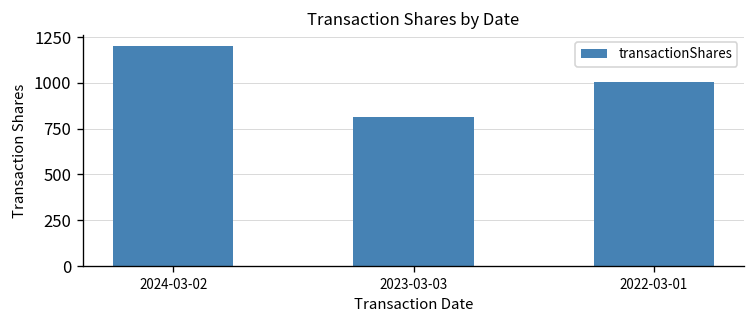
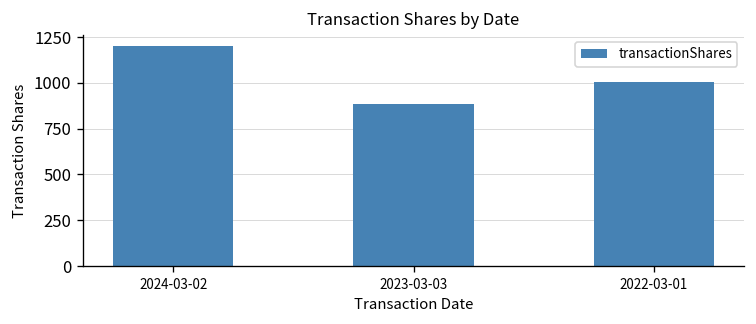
2023-03-03: 810 -> 890
